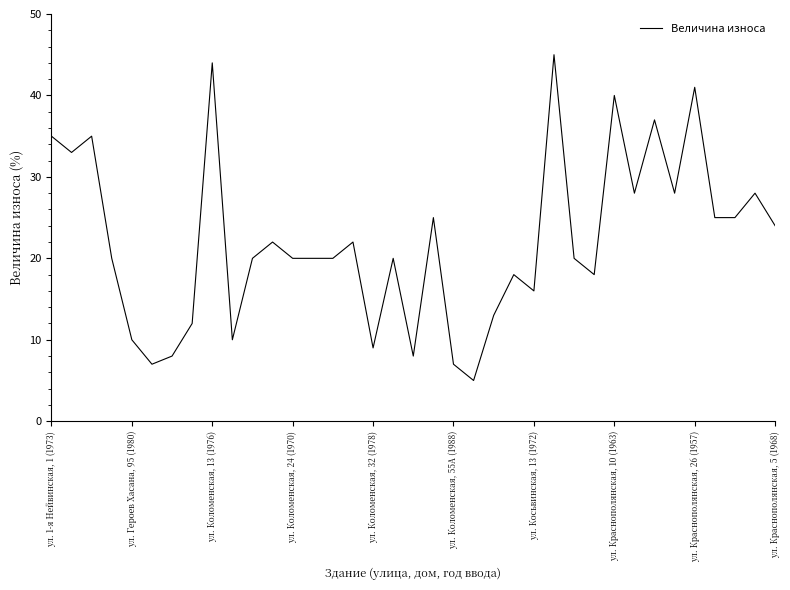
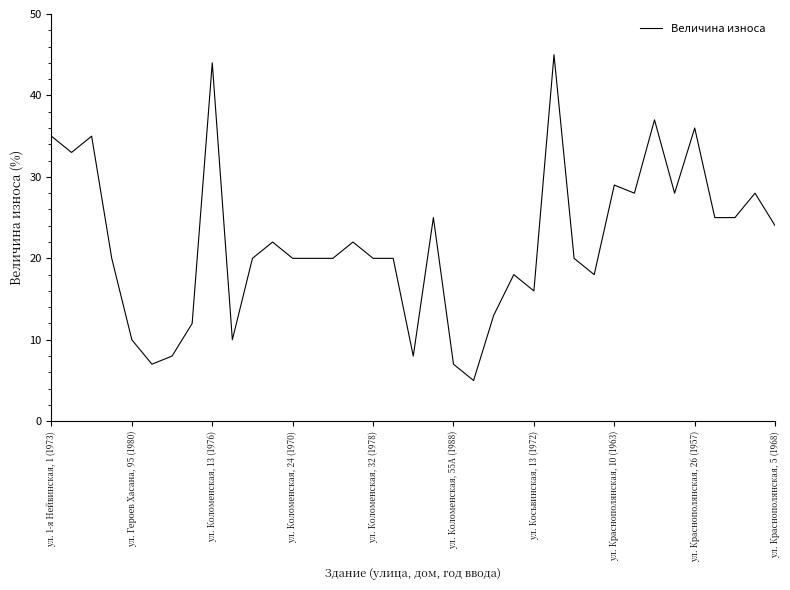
ул. Коломенская, 32 (1978): 9 -> 20
ул. Краснополянская, 10 (1963): 40 -> 29
ул. Краснополянская, 26 (1957): 41 -> 36
